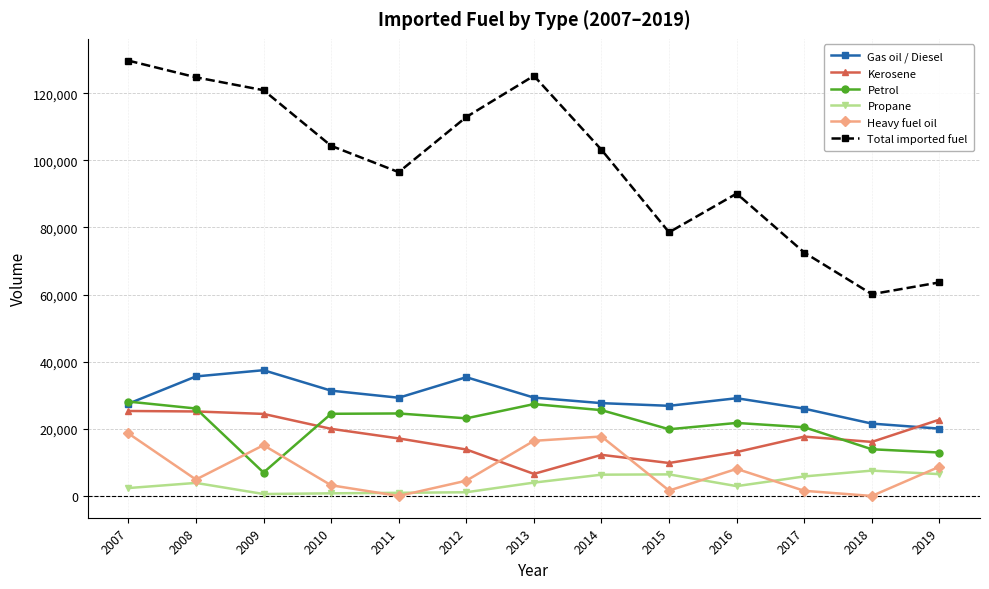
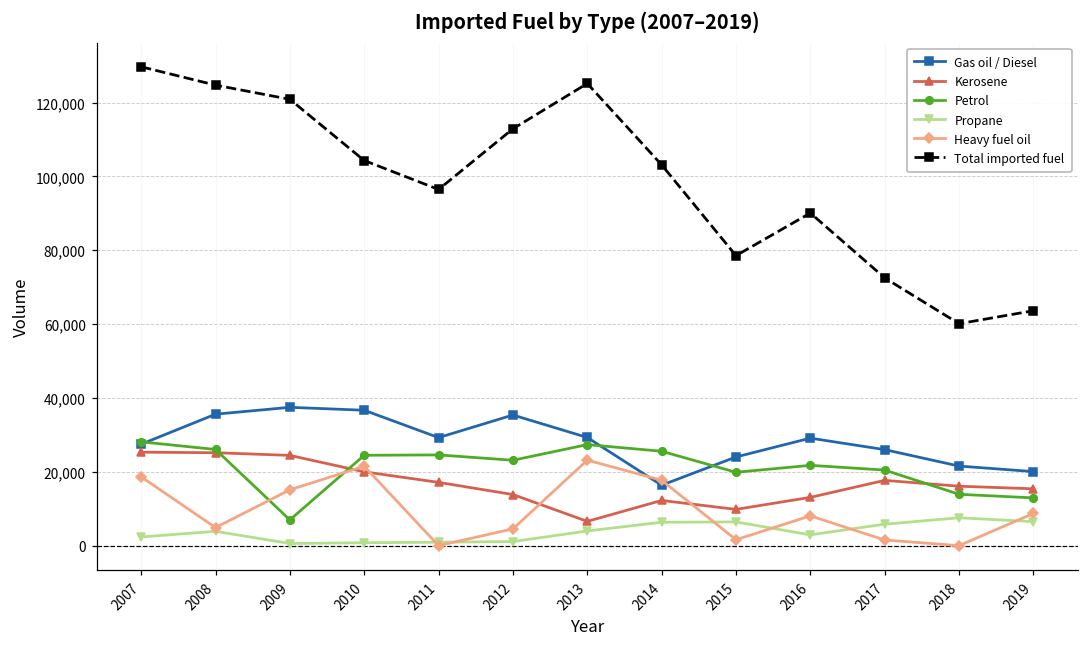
Gas oil / Diesel, 2010: 31,000 -> 37,000
Heavy fuel oil, 2010: 3,000 -> 22,000
Heavy fuel oil, 2013: 16,000 -> 23,000
Gas oil / Diesel, 2014: 28,000 -> 16,000
Gas oil / Diesel, 2015: 27,000 -> 24,000
Kerosene, 2019: 23,000 -> 15,000
